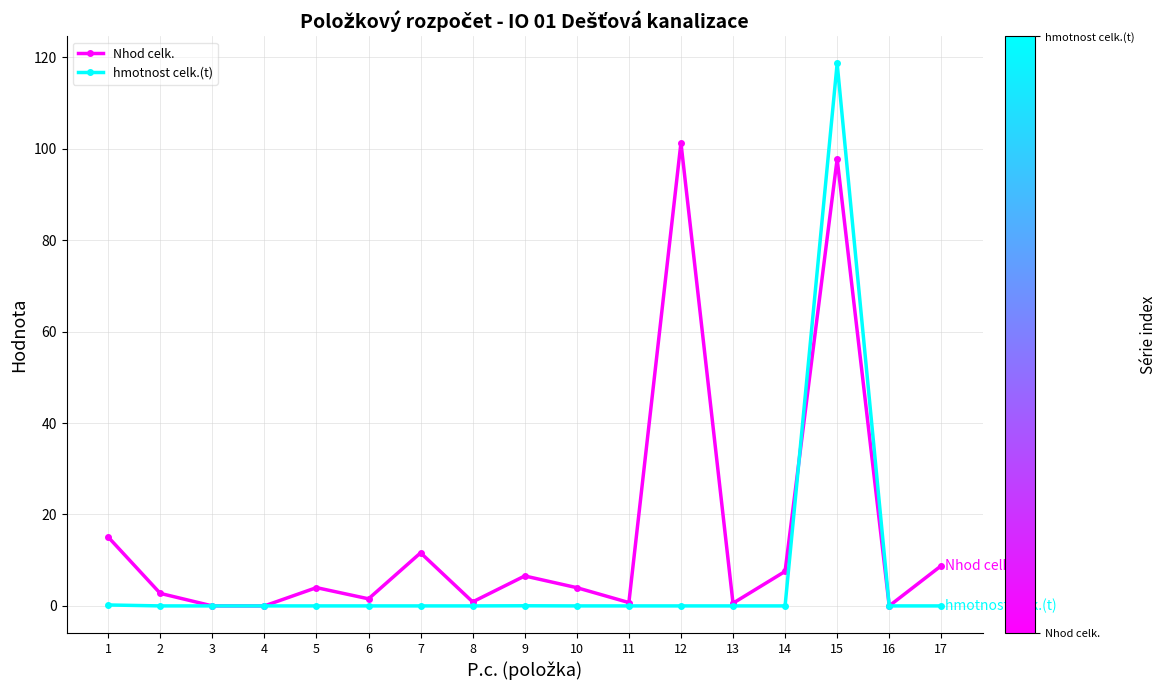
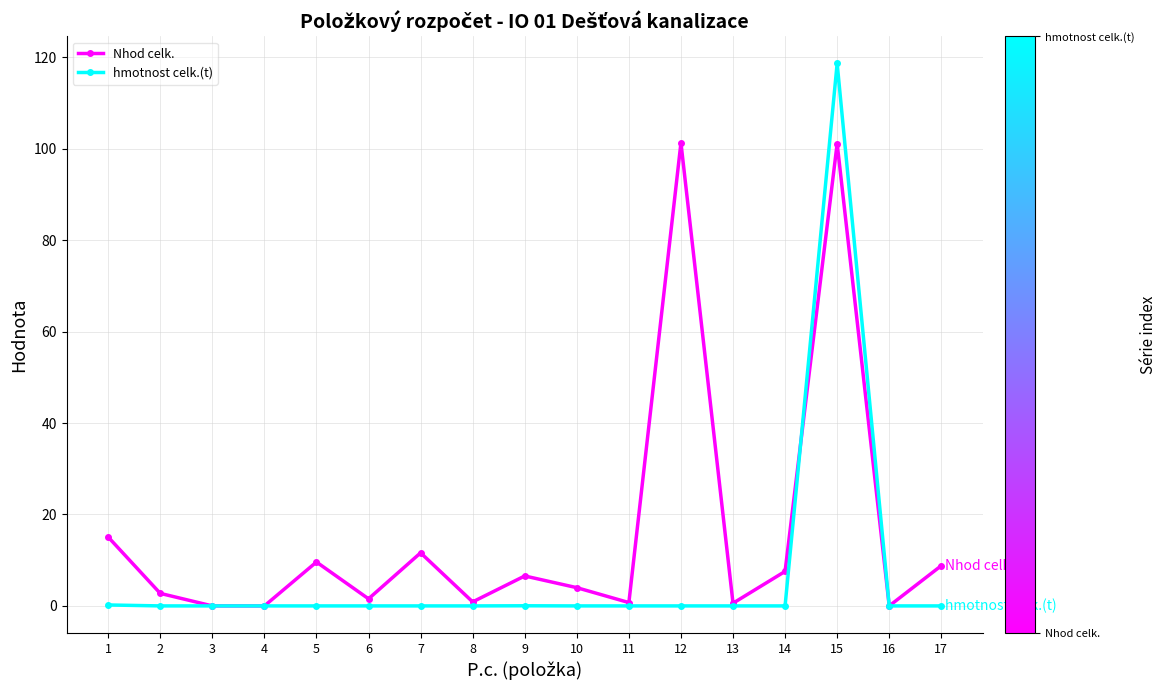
Nhod celk., 5: 4 -> 10
Nhod celk., 15: 98 -> 101
